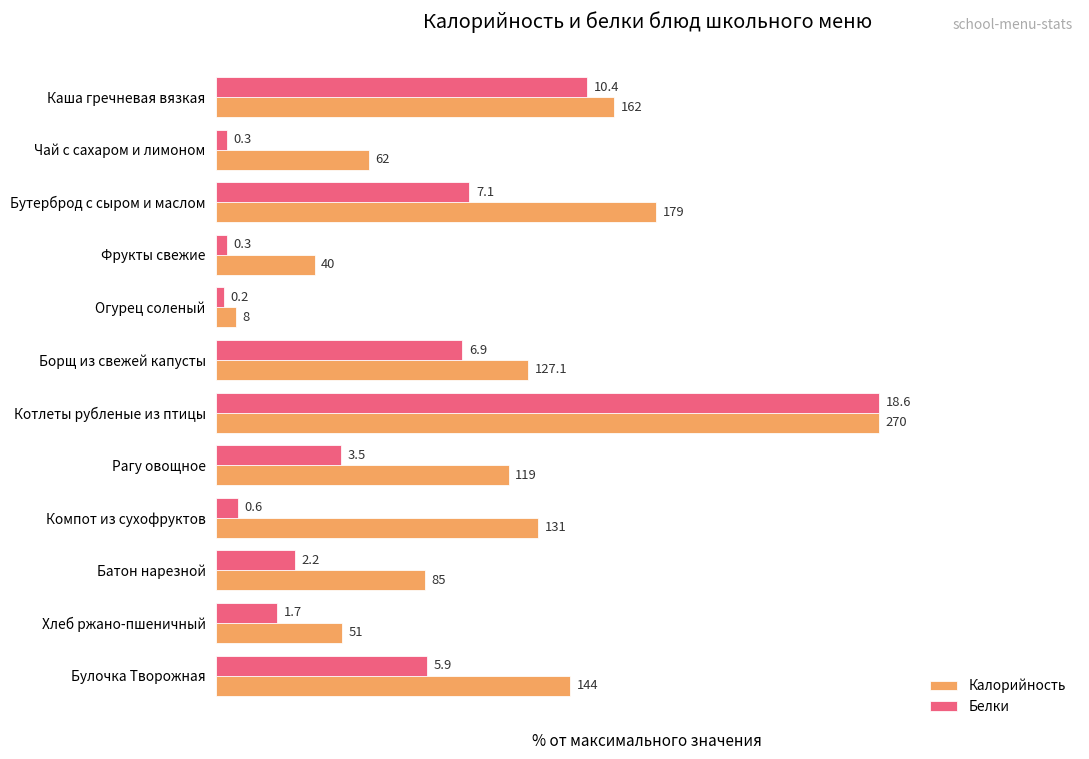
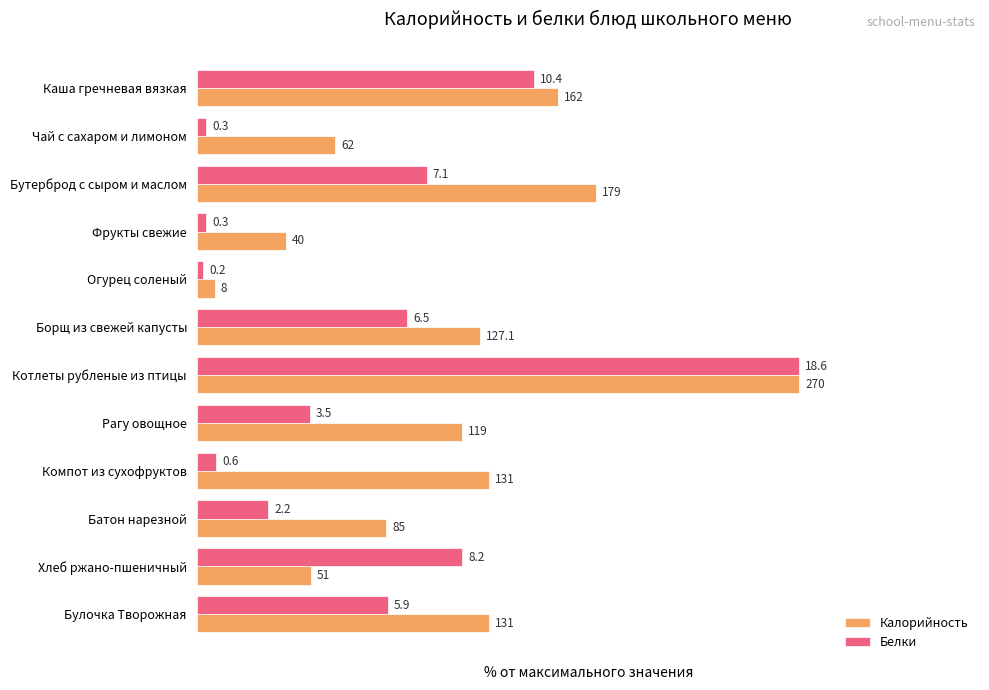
Белки, Борщ из свежей капусты: 6.9 -> 6.5
Белки, Хлеб ржано-пшеничный: 1.7 -> 8.2
Калорийность, Булочка Творожная: 144 -> 131
